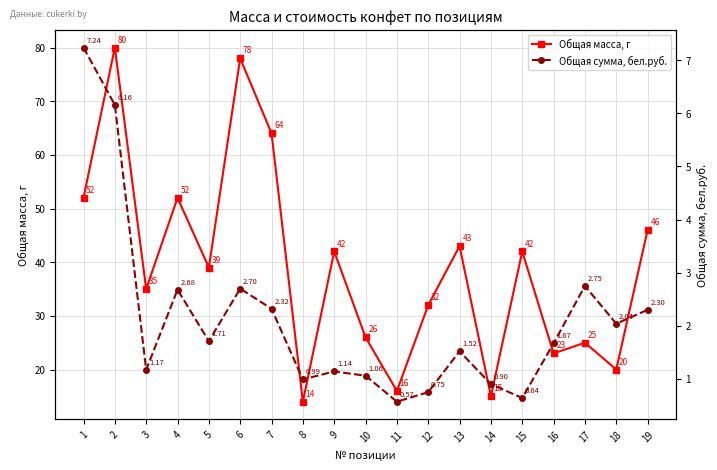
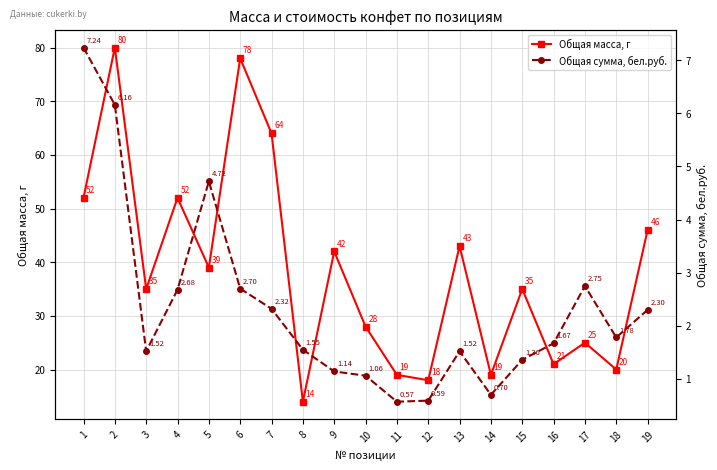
Общая масса, г, 10: 26 -> 28
Общая масса, г, 11: 16 -> 19
Общая масса, г, 12: 32 -> 18
Общая масса, г, 14: 15 -> 19
Общая масса, г, 15: 42 -> 35
Общая масса, г, 16: 23 -> 21
Общая сумма, бел.руб., 3: 1.17 -> 1.52
Общая сумма, бел.руб., 5: 1.71 -> 4.72
Общая сумма, бел.руб., 8: 0.99 -> 1.55
Общая сумма, бел.руб., 12: 0.75 -> 0.59
Общая сумма, бел.руб., 14: 0.90 -> 0.70
Общая сумма, бел.руб., 15: 0.64 -> 1.36
Общая сумма, бел.руб., 18: 2.04 -> 1.78
